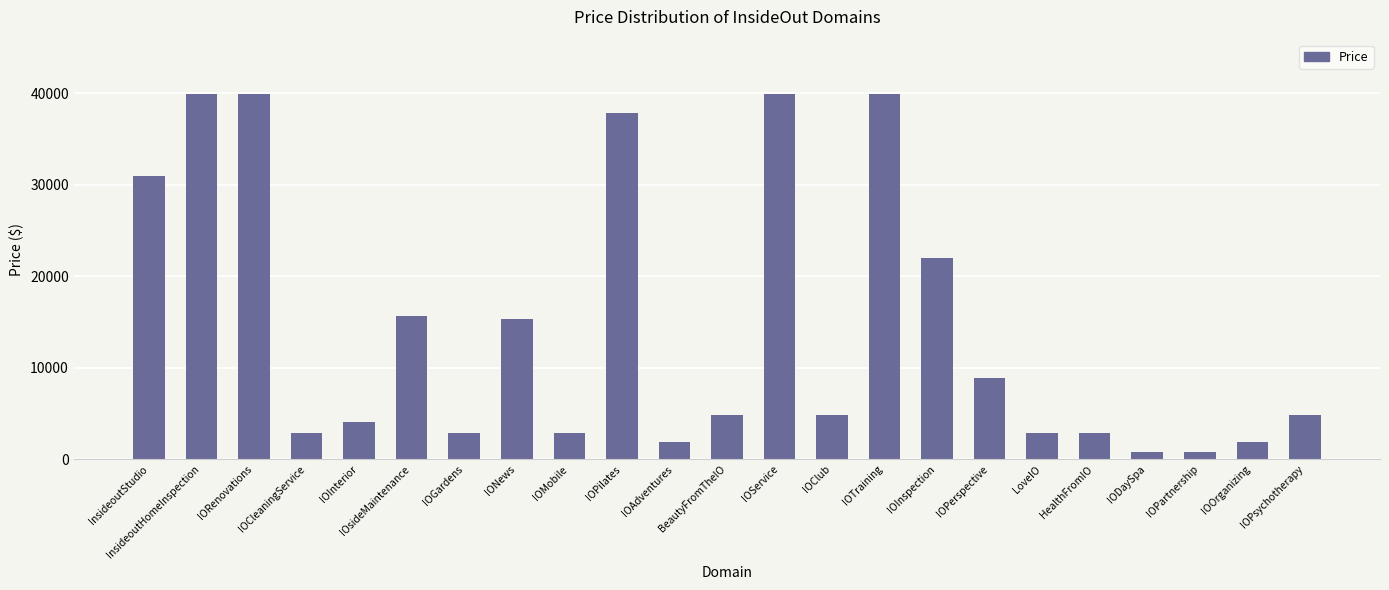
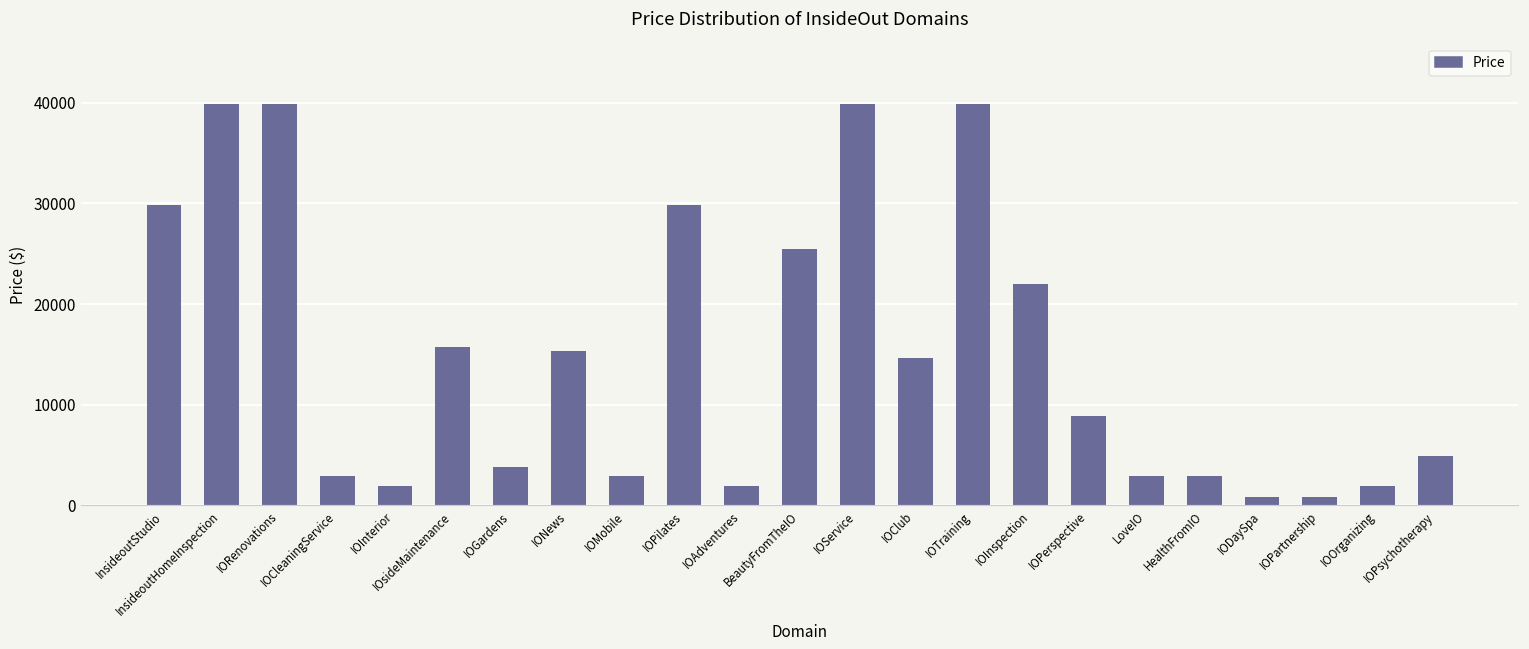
InsideoutStudio: 31000 -> 30000
IOInterior: 4000 -> 2000
IOGardens: 3000 -> 4000
IOPilates: 38000 -> 30000
BeautyFromTheIO: 5000 -> 26000
IOClub: 5000 -> 15000
